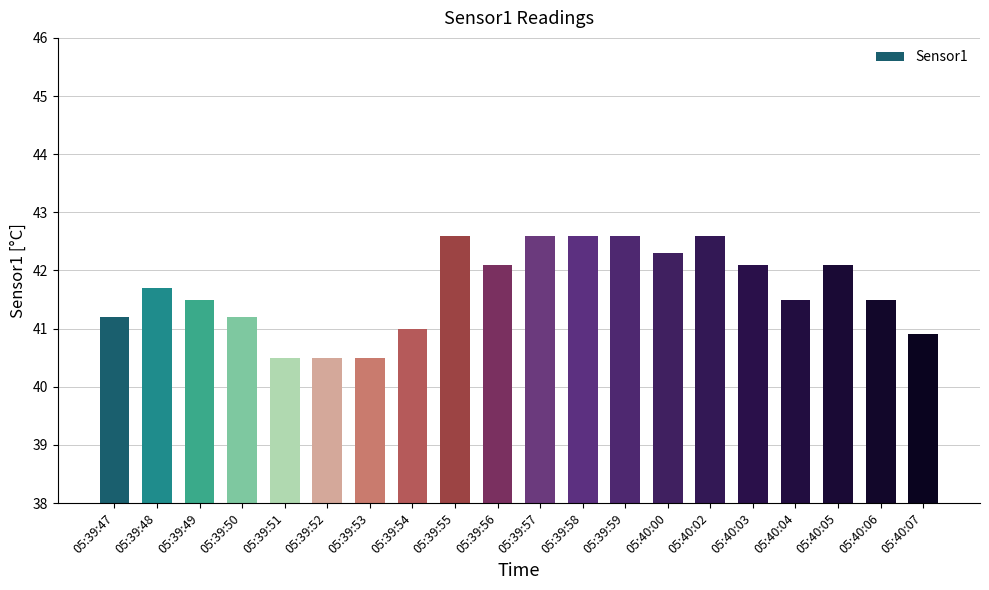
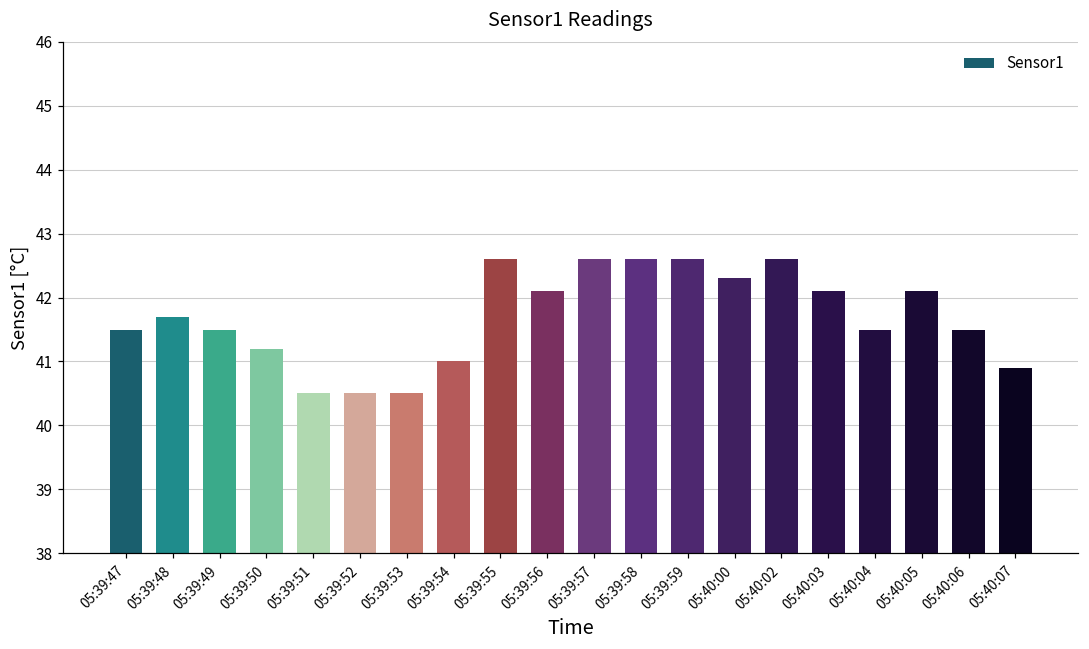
05:39:47: 41.2 -> 41.5
